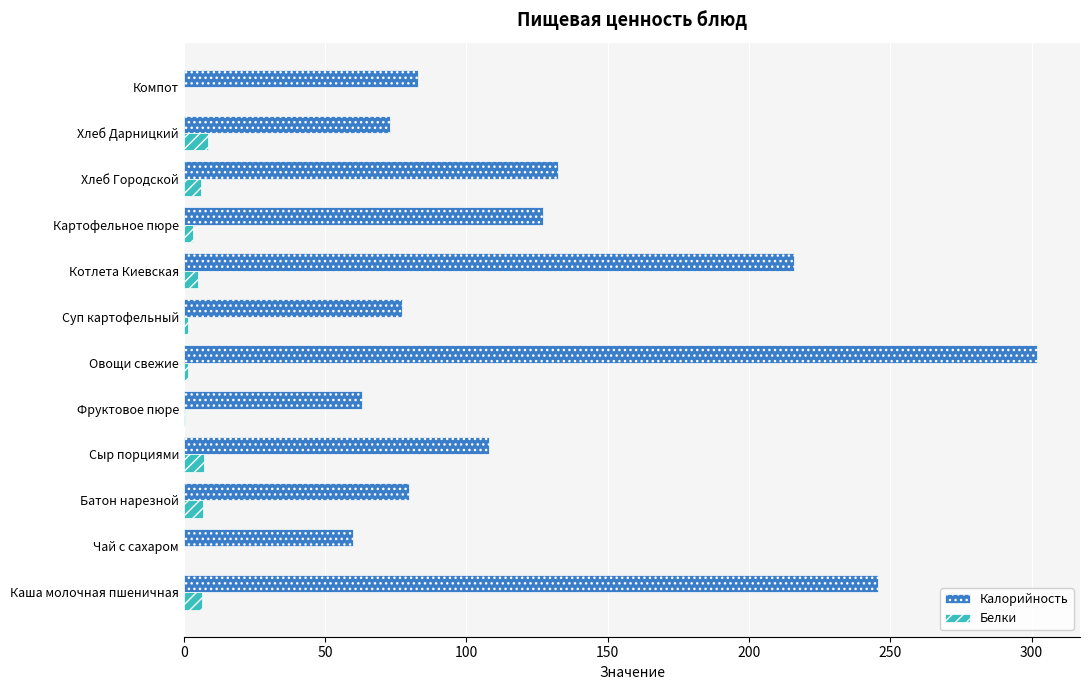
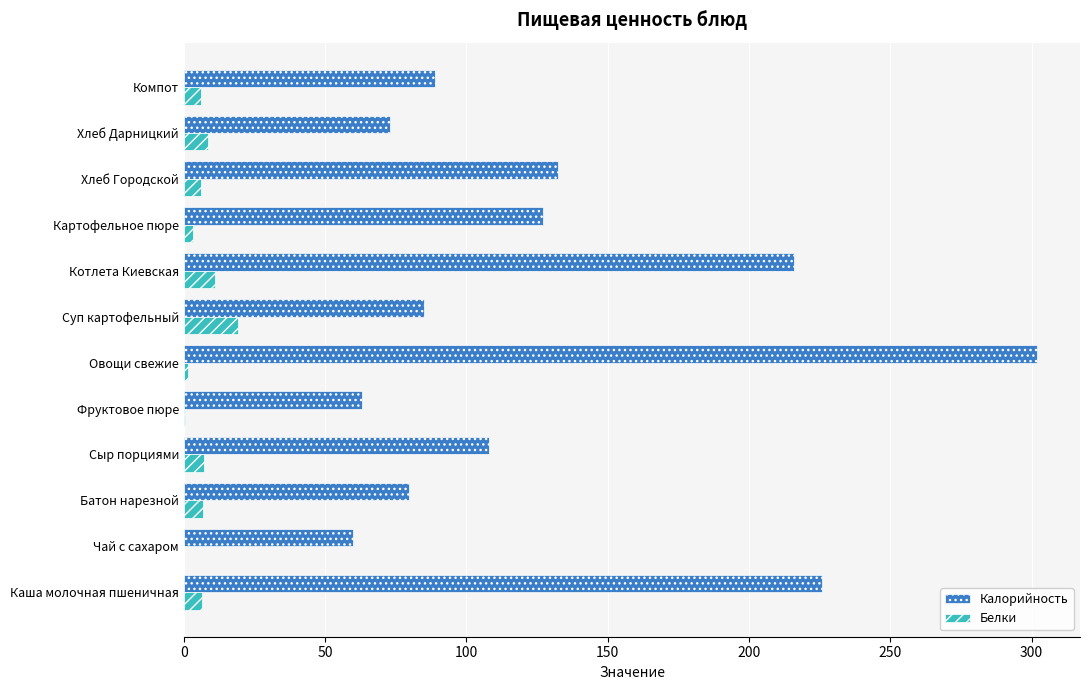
Калорийность, Компот: 83 -> 89
Белки, Компот: 0 -> 6
Белки, Котлета Киевская: 5 -> 11
Калорийность, Суп картофельный: 77 -> 85
Белки, Суп картофельный: 2 -> 19
Калорийность, Каша молочная пшеничная: 246 -> 226
